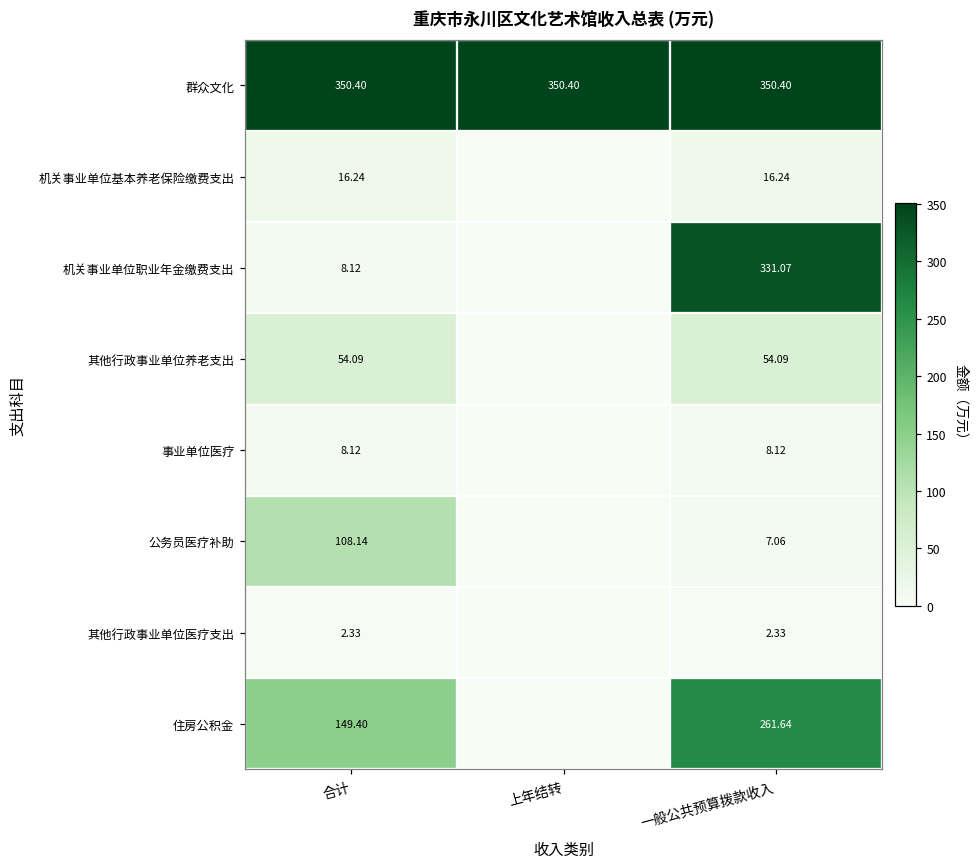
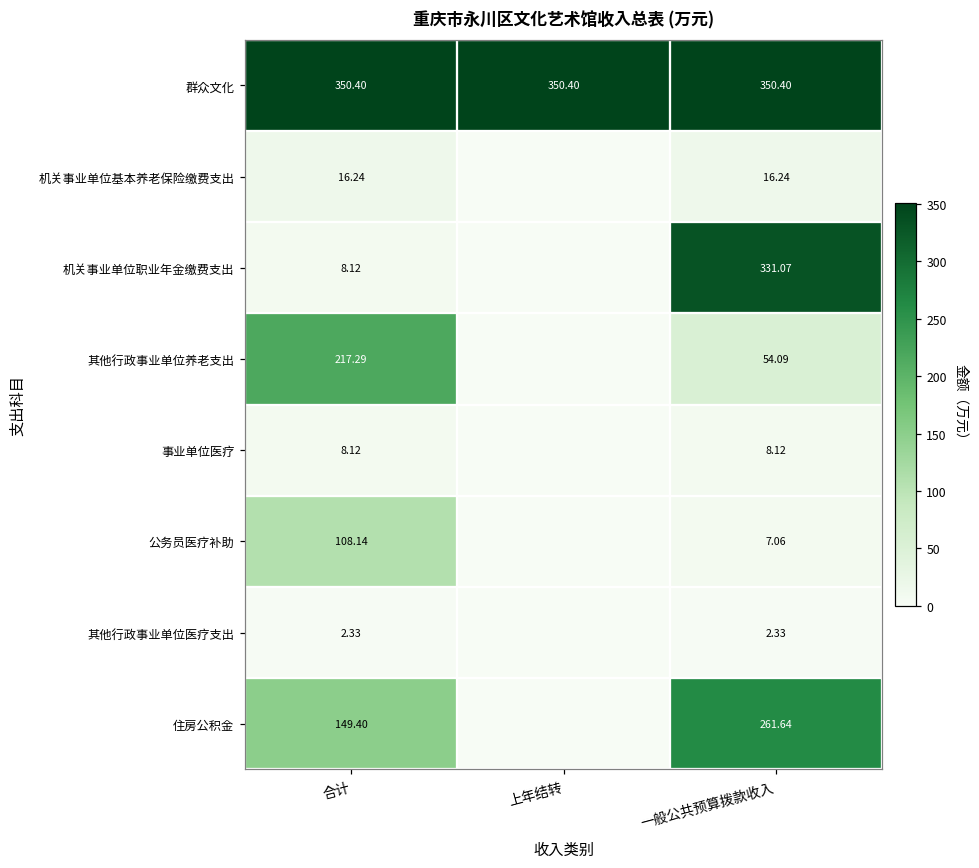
其他行政事业单位养老支出, 合计: 54.09 -> 217.29
